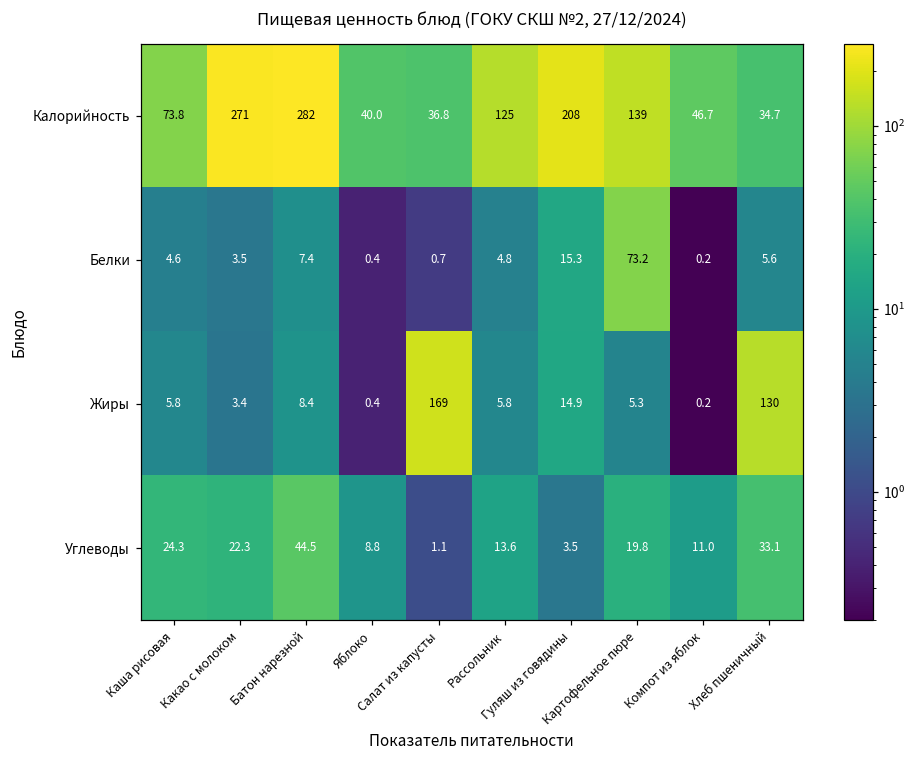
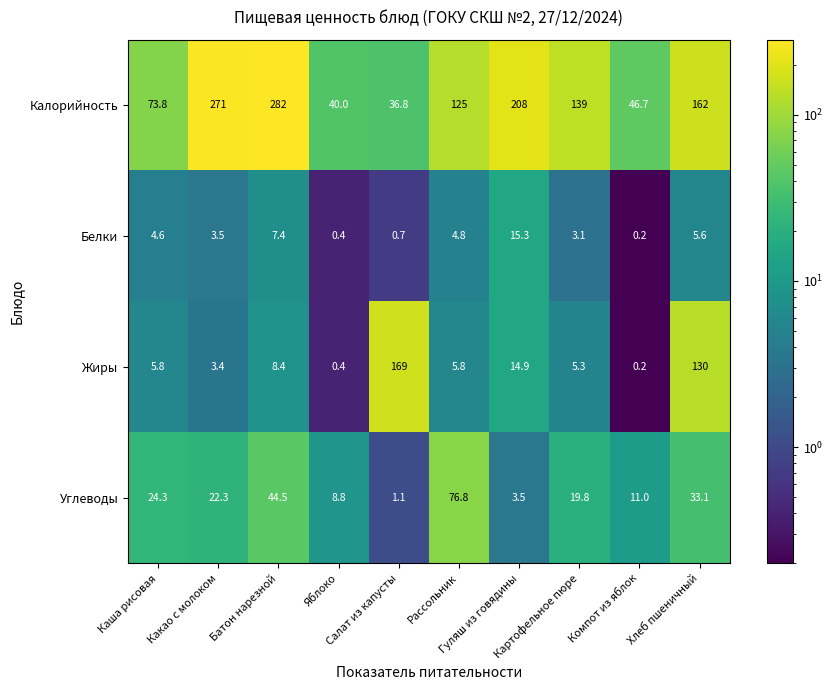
Калорийность, Хлеб пшеничный: 34.7 -> 162
Белки, Картофельное пюре: 73.2 -> 3.1
Углеводы, Рассольник: 13.6 -> 76.8
